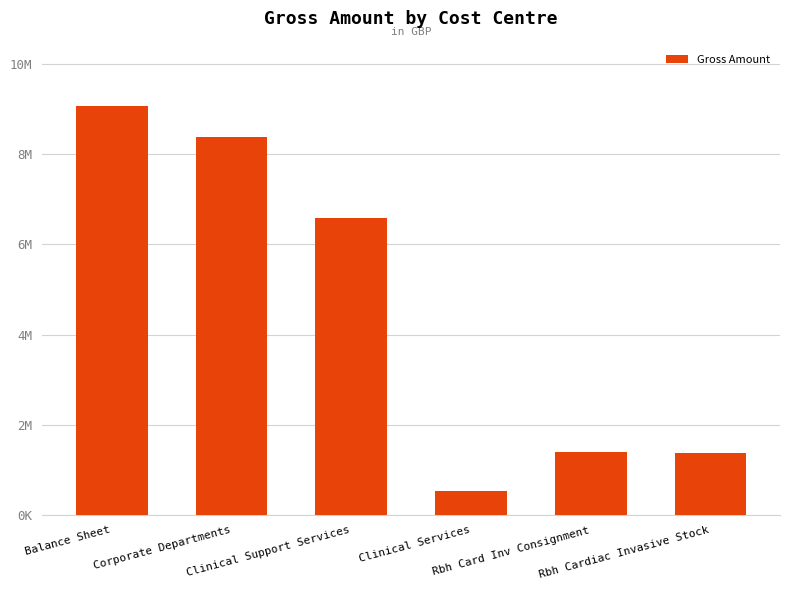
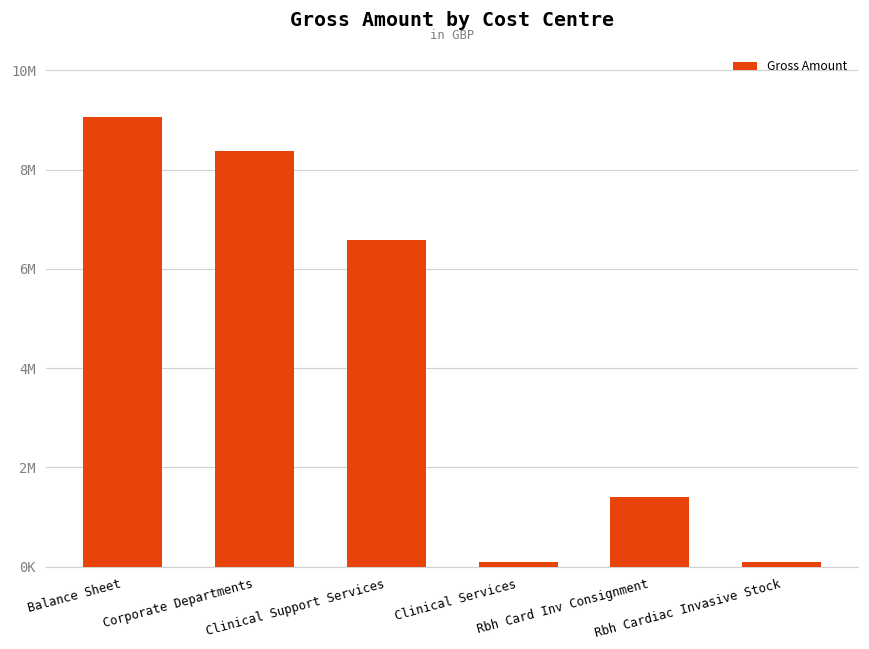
Clinical Services: 500000 -> 100000
Rbh Cardiac Invasive Stock: 1400000 -> 100000
